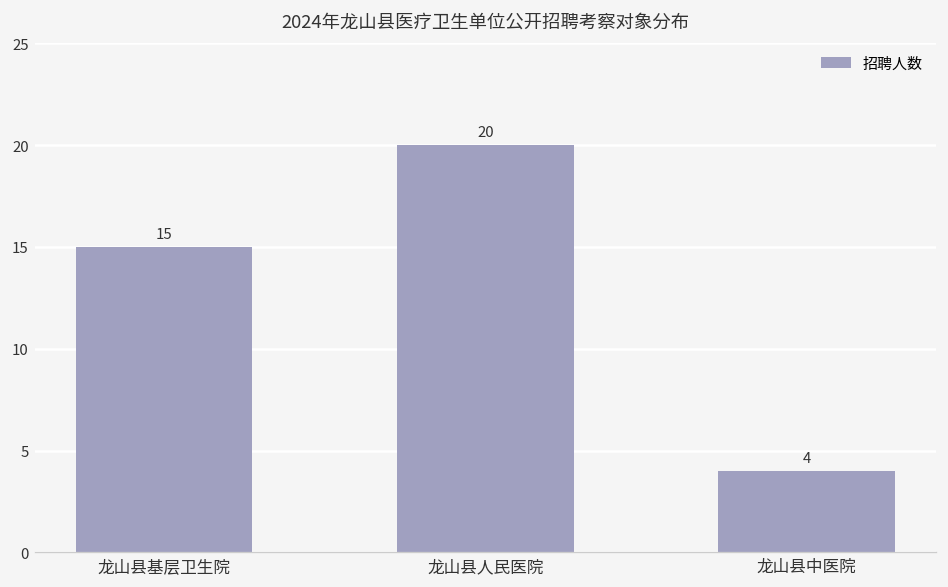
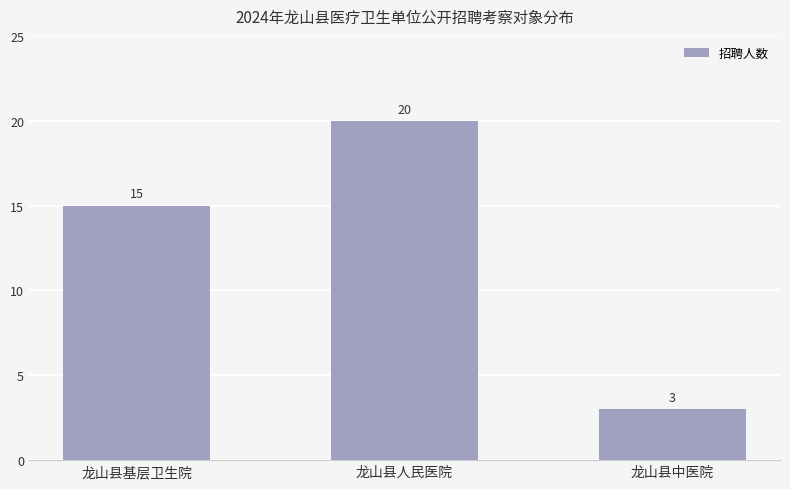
龙山县中医院: 4 -> 3
